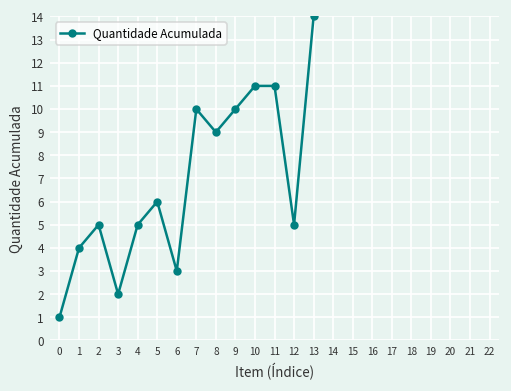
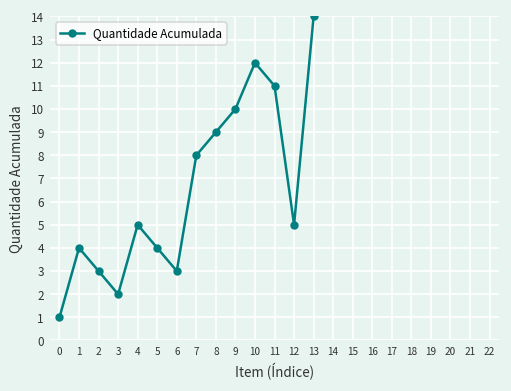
2: 5 -> 3
5: 6 -> 4
7: 10 -> 8
10: 11 -> 12
